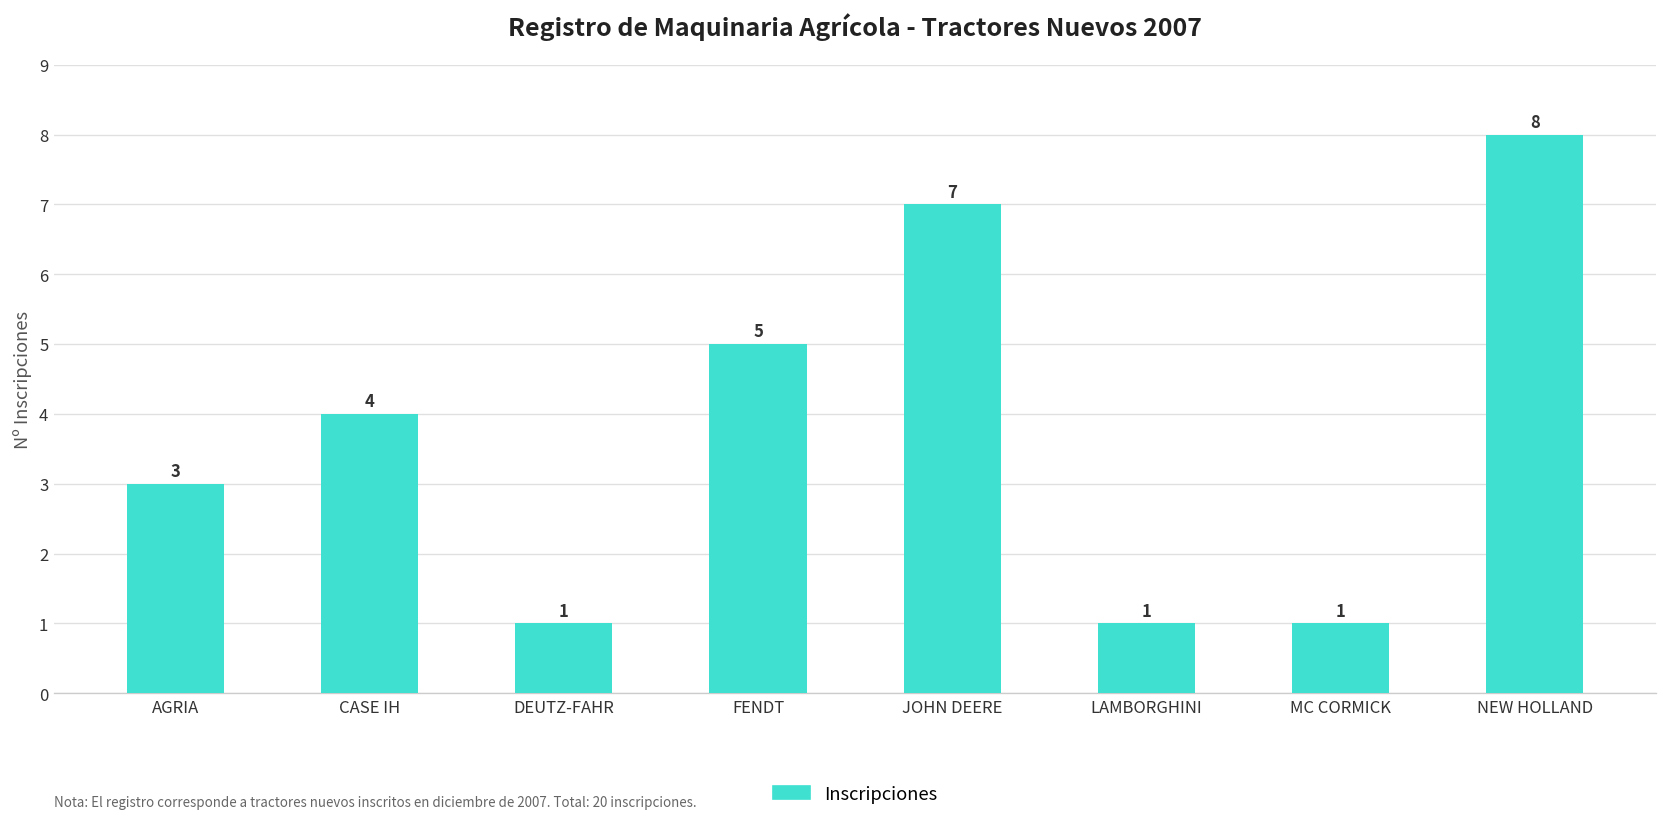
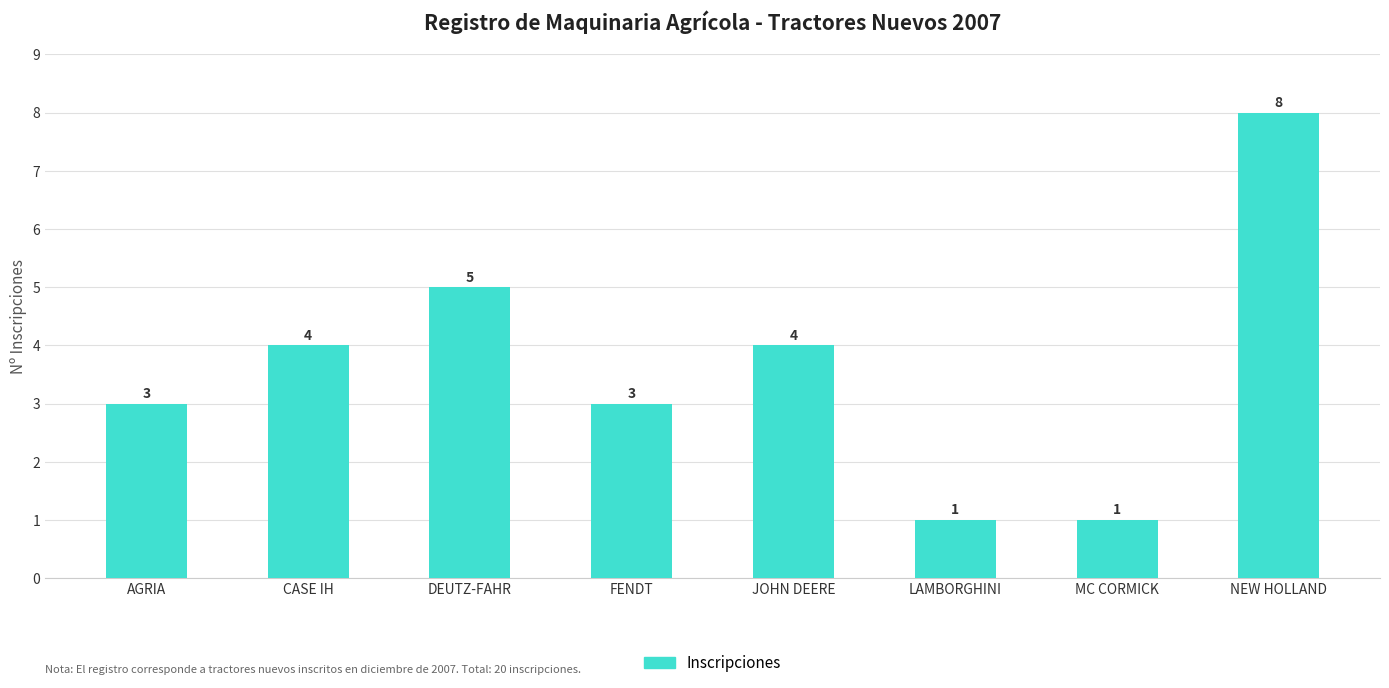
DEUTZ-FAHR: 1 -> 5
FENDT: 5 -> 3
JOHN DEERE: 7 -> 4
